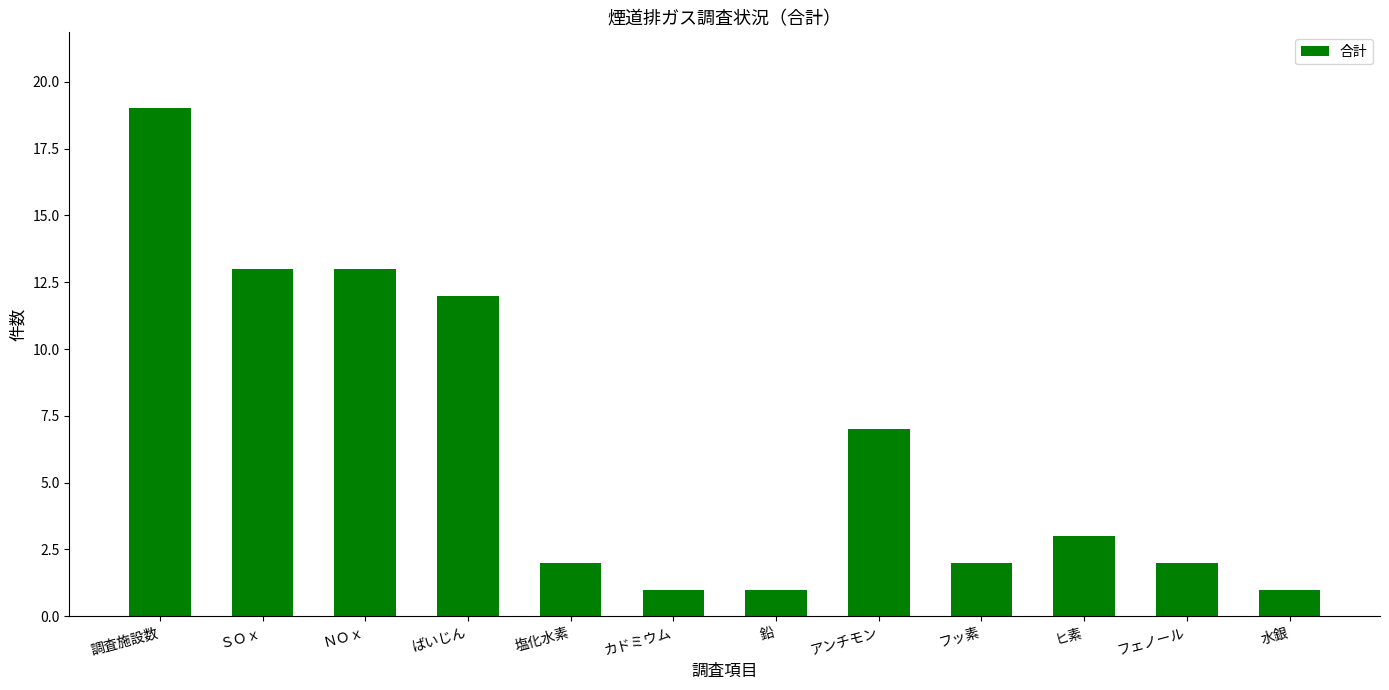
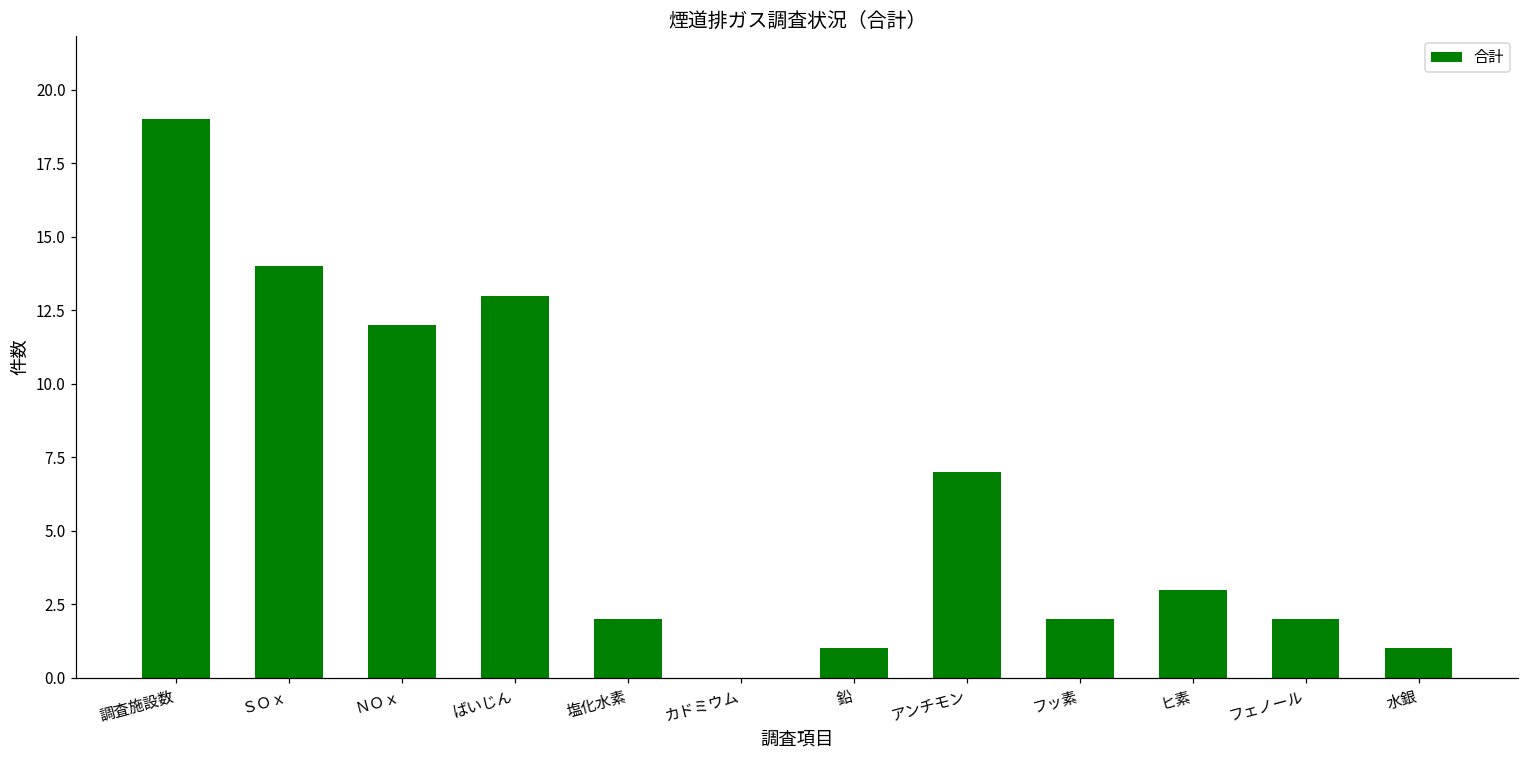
ＳＯｘ: 13 -> 14
ＮＯｘ: 13 -> 12
ばいじん: 12 -> 13
カドミウム: 1 -> 0
